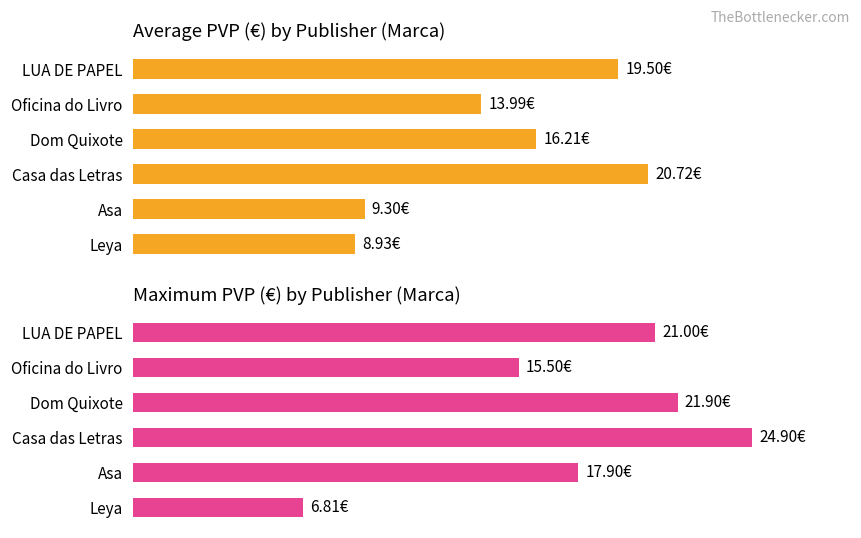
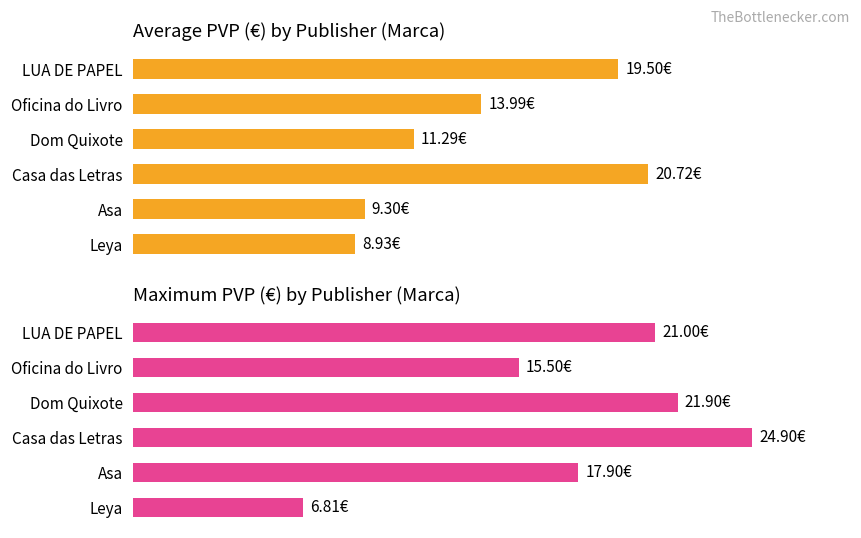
Average PVP (€) by Publisher (Marca), Dom Quixote: 16.21€ -> 11.29€
